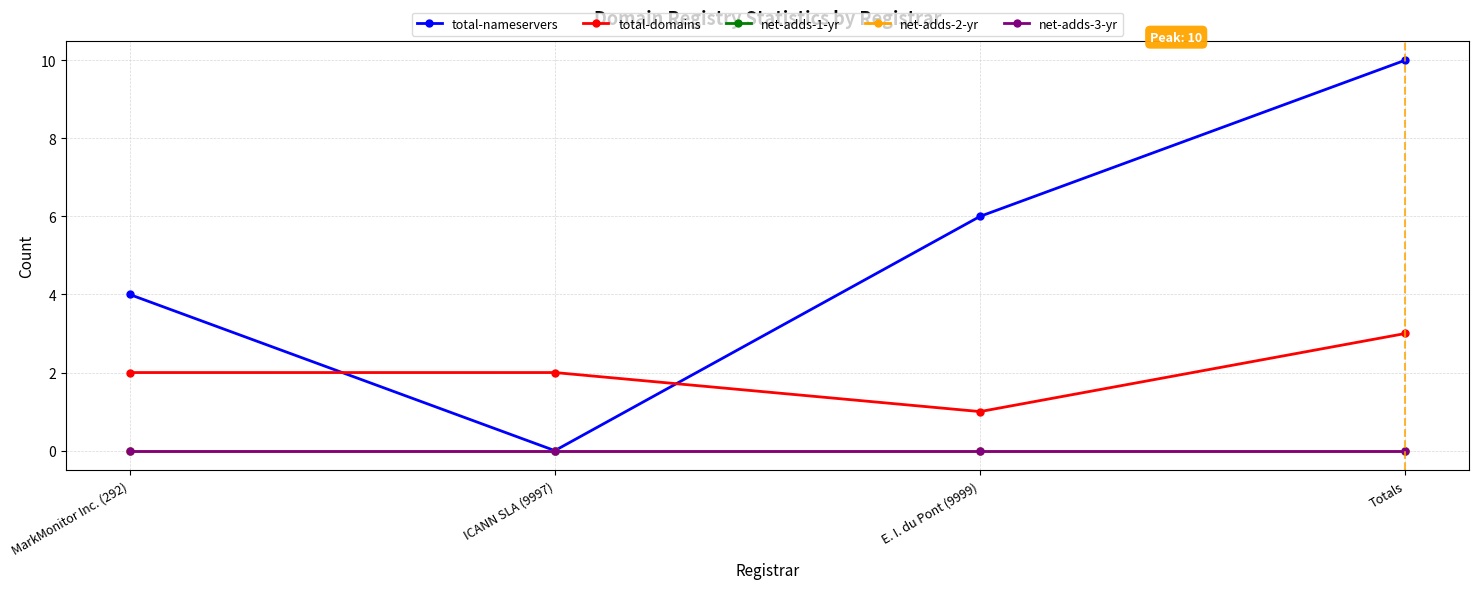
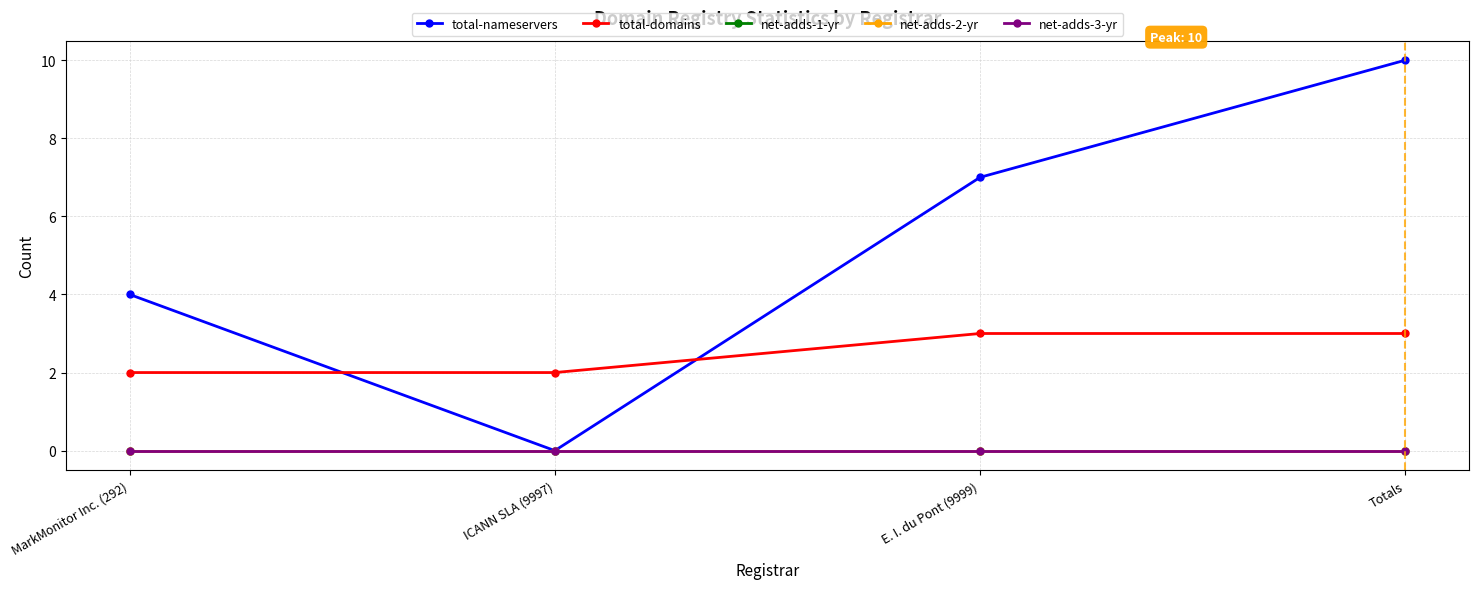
total-nameservers, E. I. du Pont (9999): 6 -> 7
total-domains, E. I. du Pont (9999): 1 -> 3
